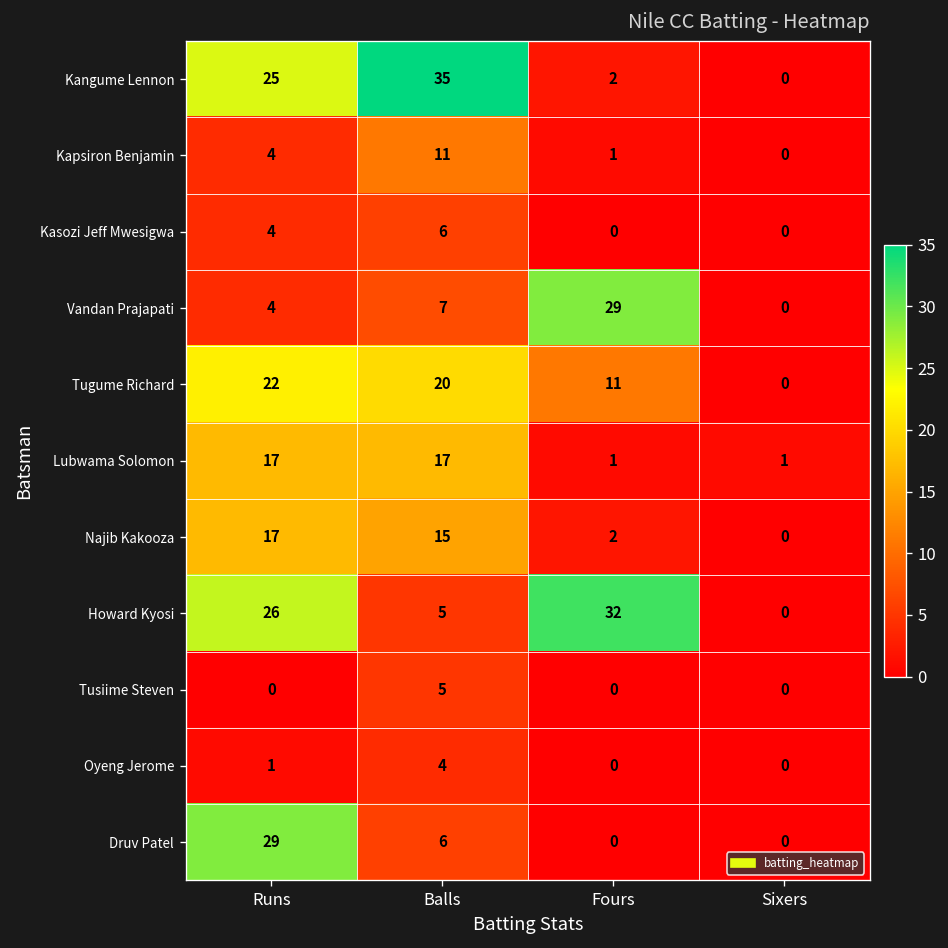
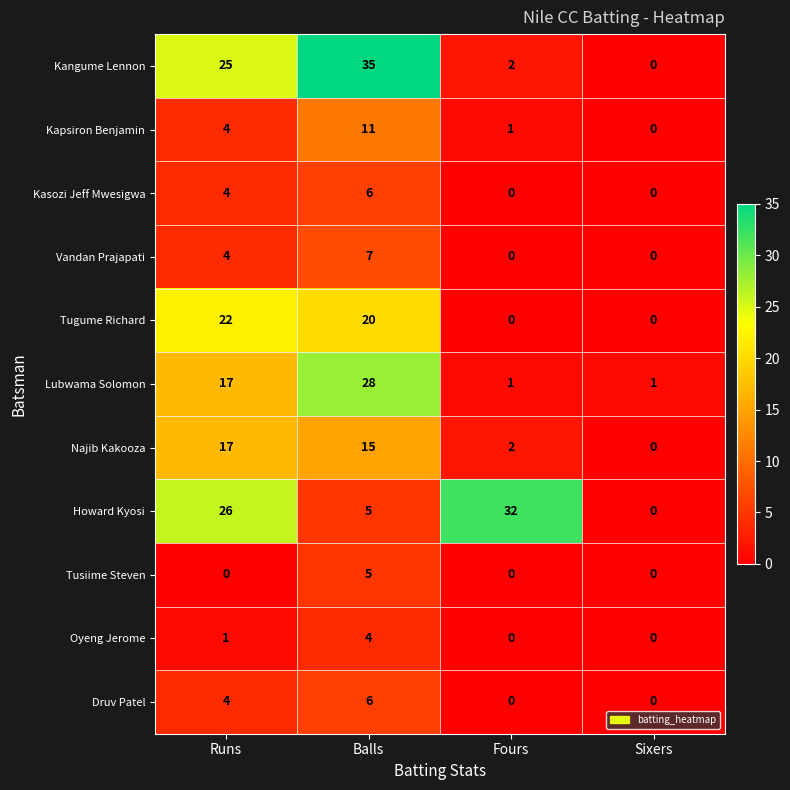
Vandan Prajapati, Fours: 29 -> 0
Tugume Richard, Fours: 11 -> 0
Lubwama Solomon, Balls: 17 -> 28
Druv Patel, Runs: 29 -> 4
